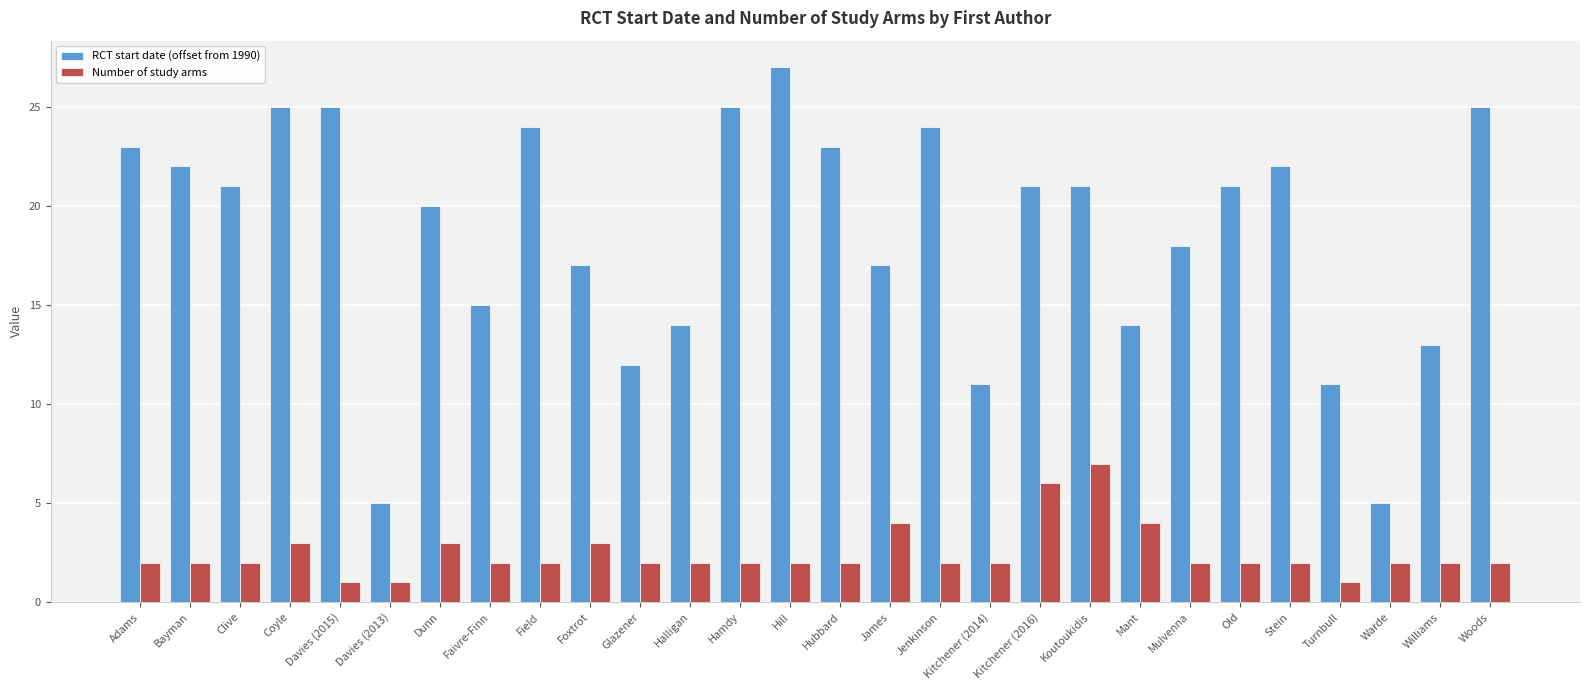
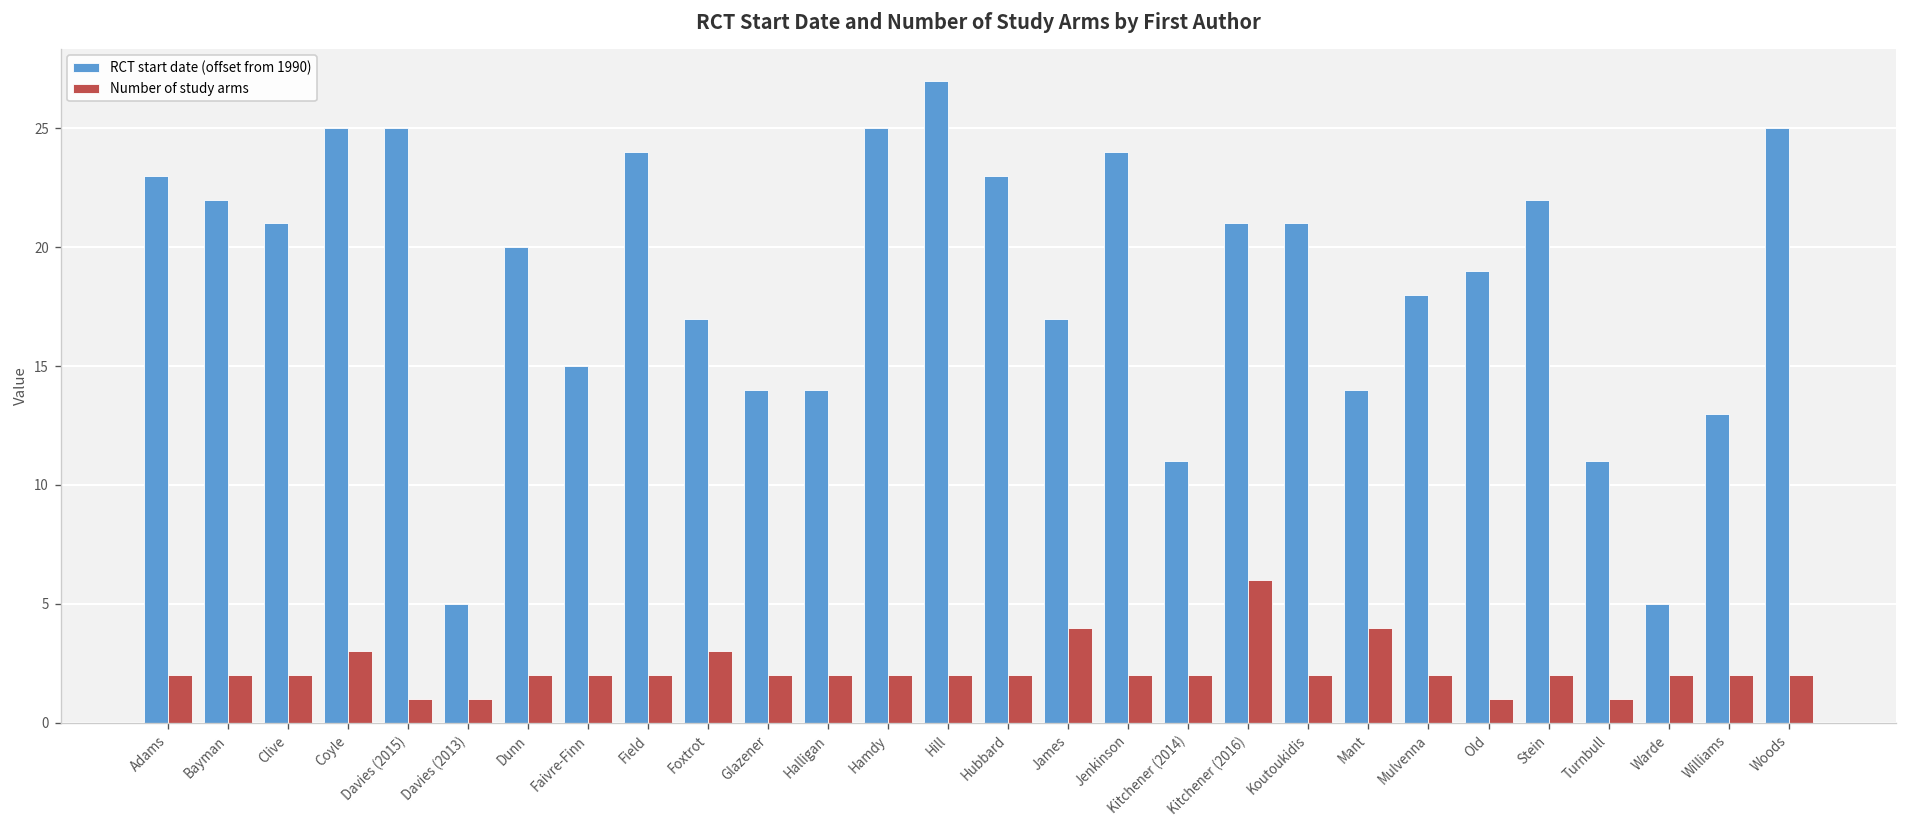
Number of study arms, Dunn: 3 -> 2
RCT start date (offset from 1990), Glazener: 12.0 -> 14.0
Number of study arms, Koutoukidis: 7 -> 2
RCT start date (offset from 1990), Old: 21.0 -> 19.0
Number of study arms, Old: 2 -> 1
